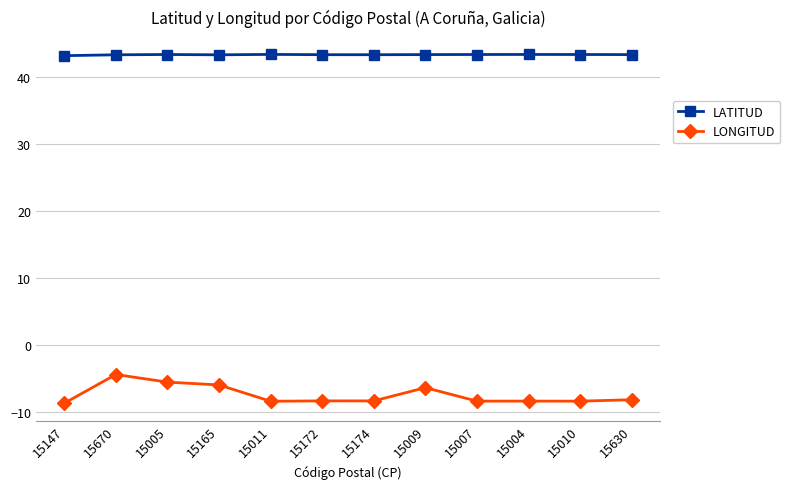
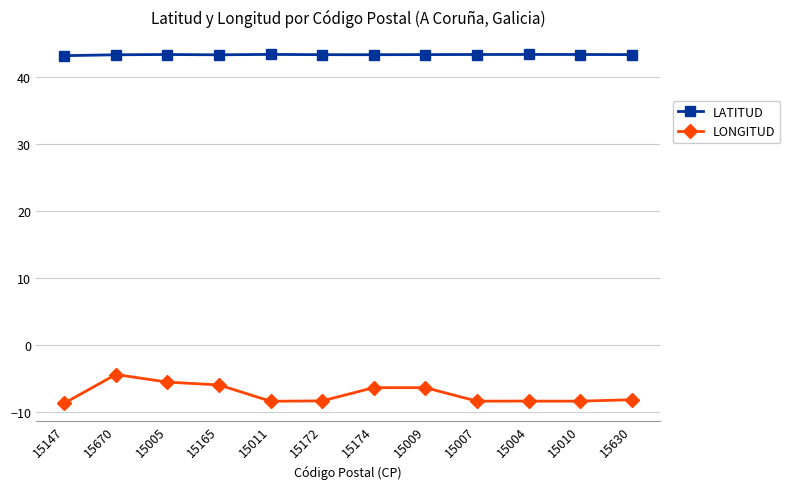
LONGITUD, 15174: -8 -> -6
